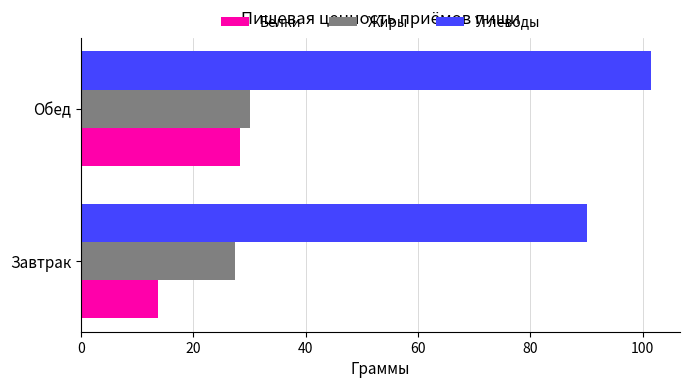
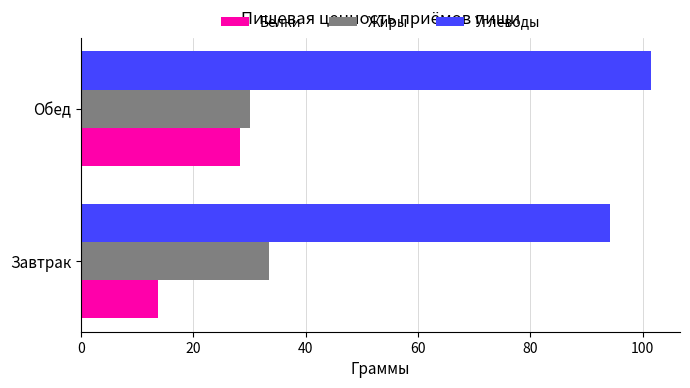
Углеводы, Завтрак: 90 -> 94
Жиры, Завтрак: 27 -> 34
